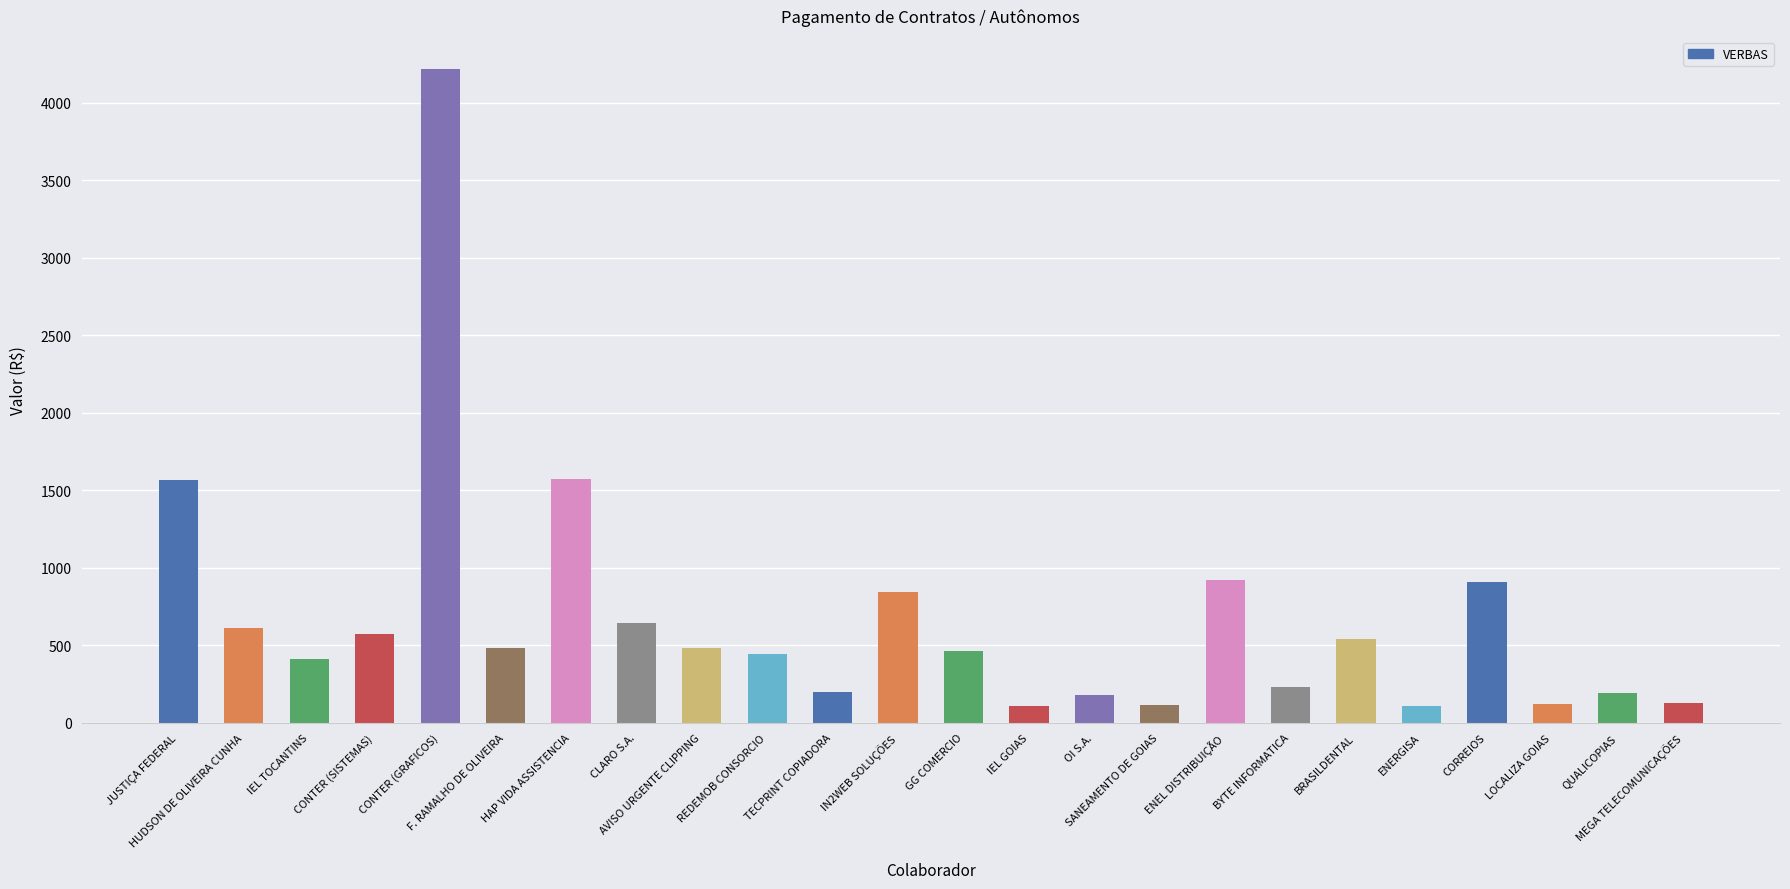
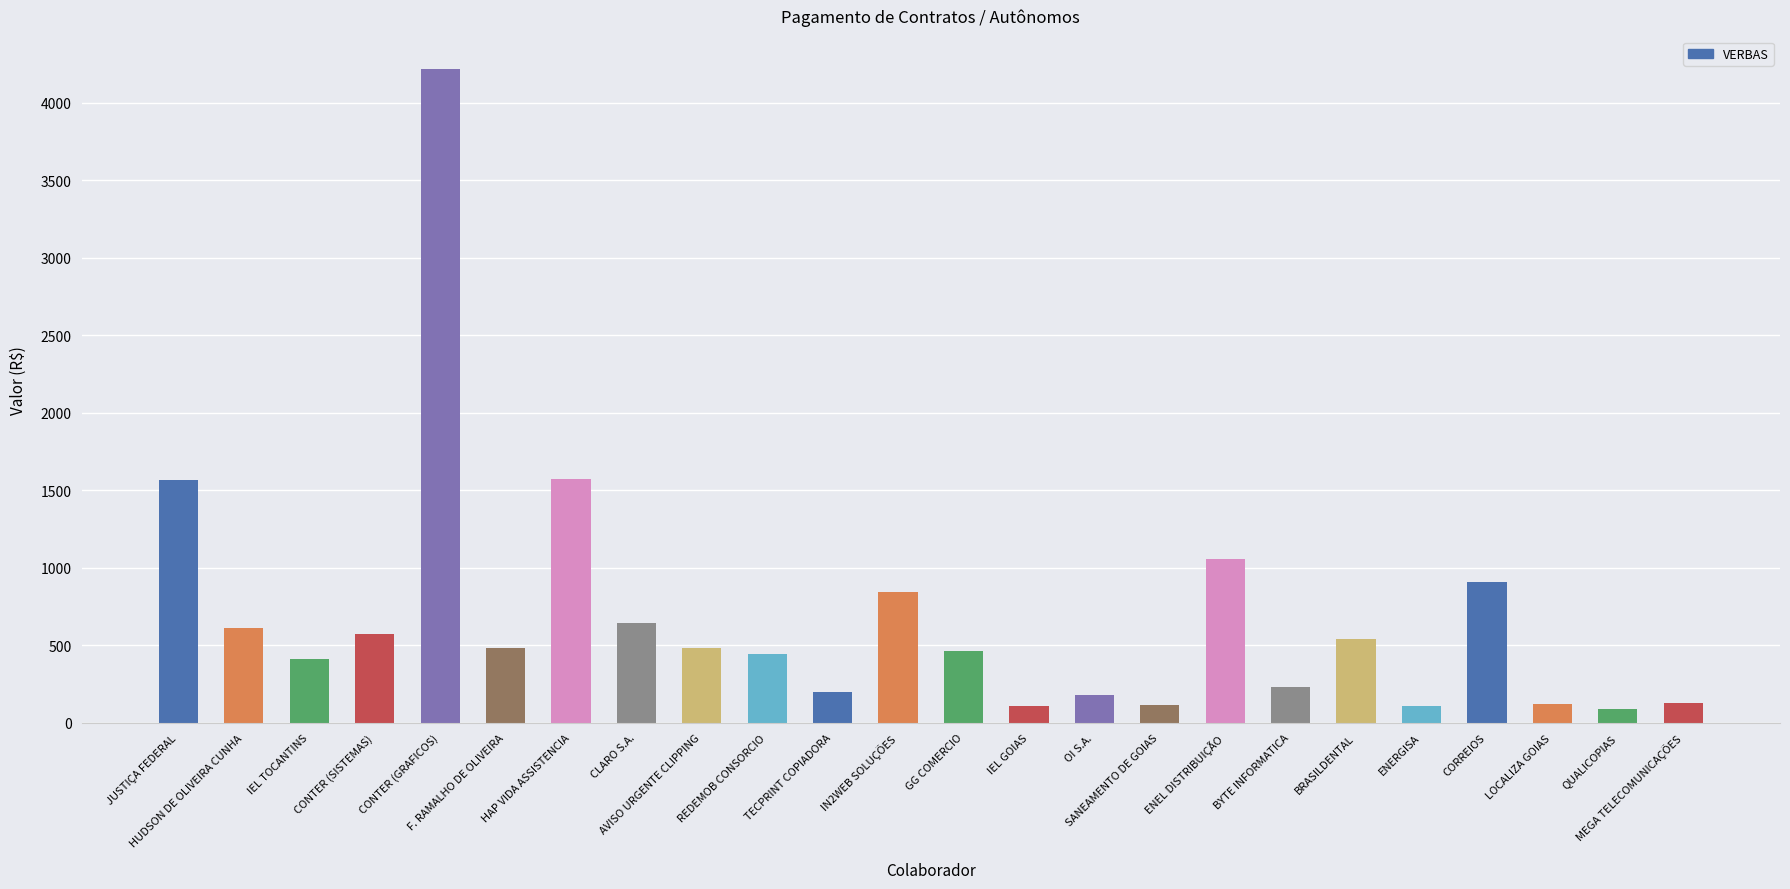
ENEL DISTRIBUIÇÃO: 920 -> 1060
QUALICOPIAS: 190 -> 90
